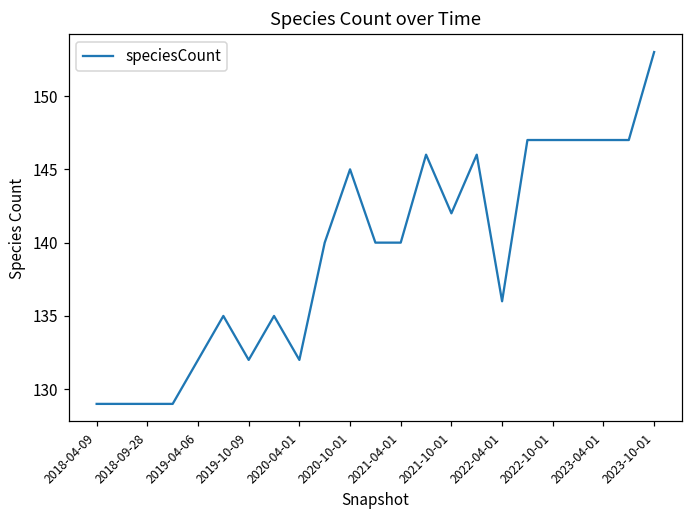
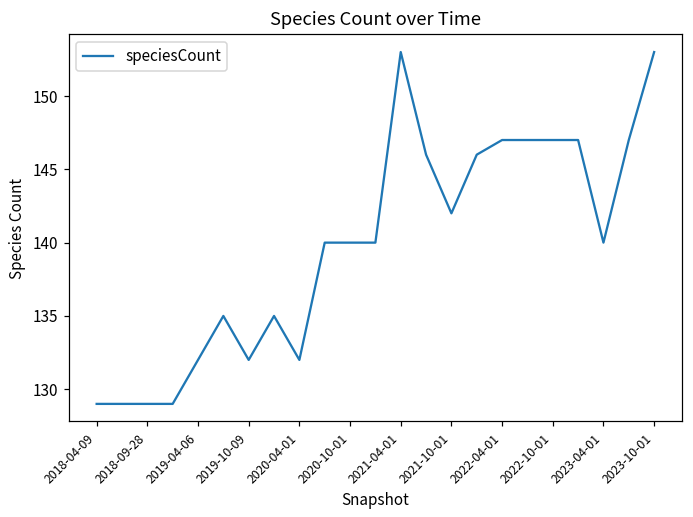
2020-10-01: 145 -> 140
2021-04-01: 140 -> 153
2022-04-01: 136 -> 147
2023-04-01: 147 -> 140
